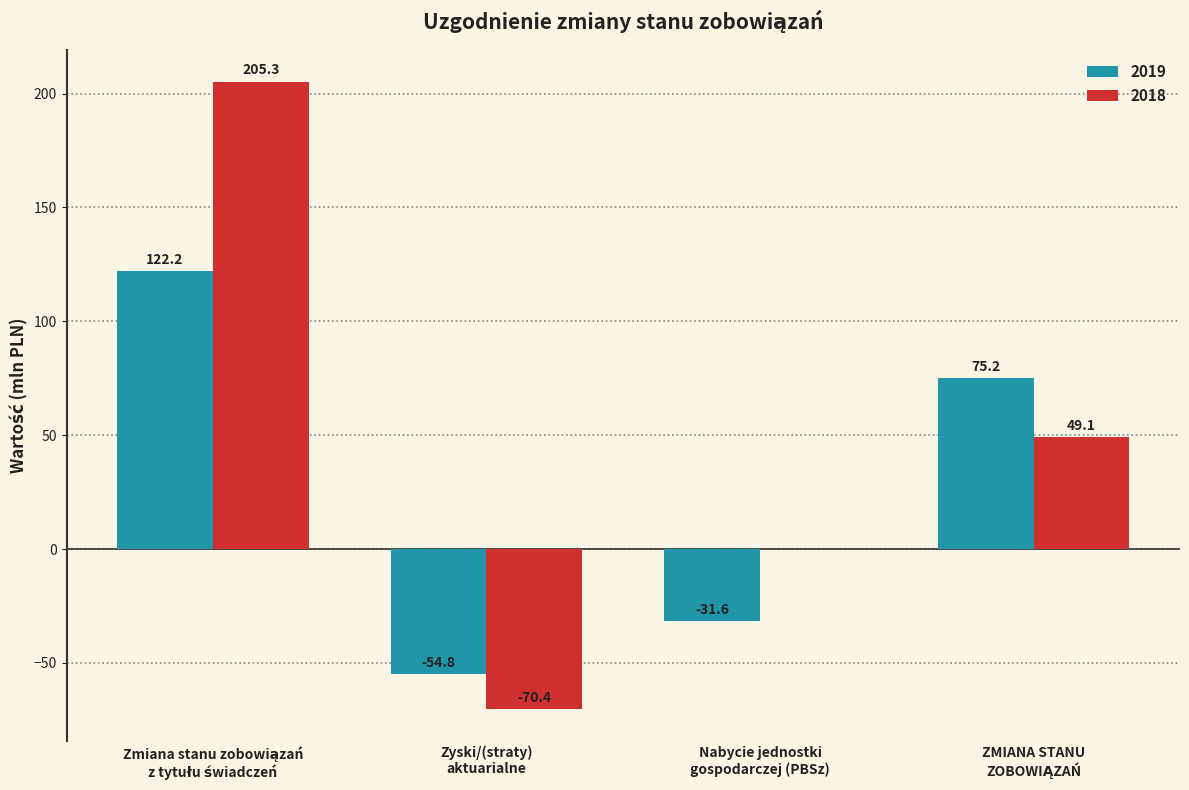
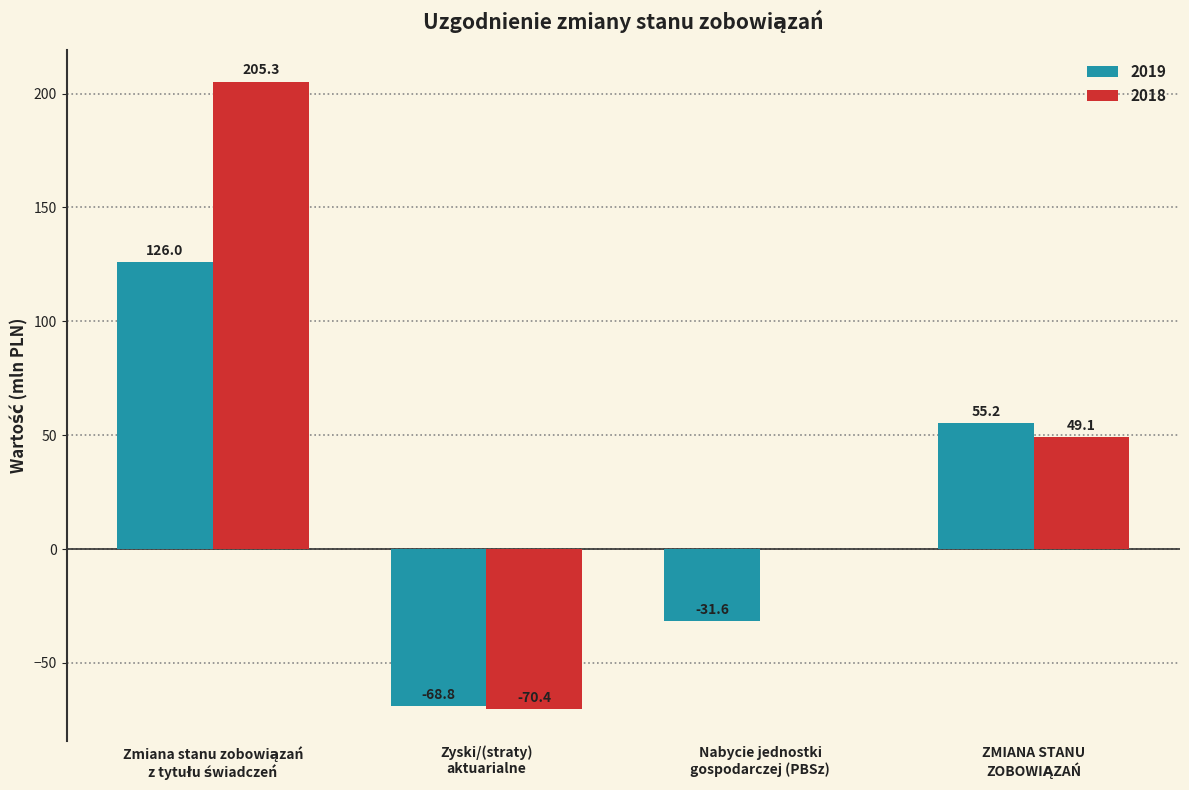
2019, Zmiana stanu zobowiązań z tytułu świadczeń: 122.2 -> 126.0
2019, Zyski/(straty) aktuarialne: -54.8 -> -68.8
2019, ZMIANA STANU ZOBOWIĄZAŃ: 75.2 -> 55.2
